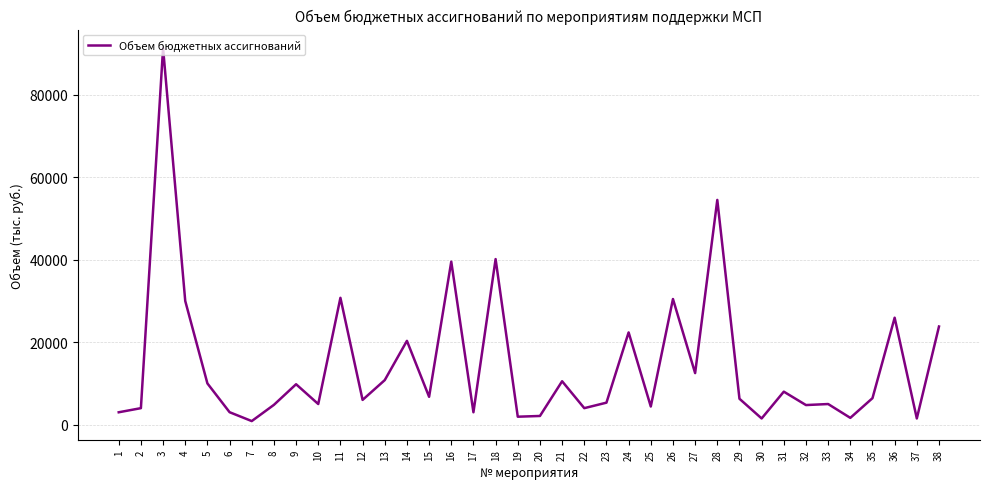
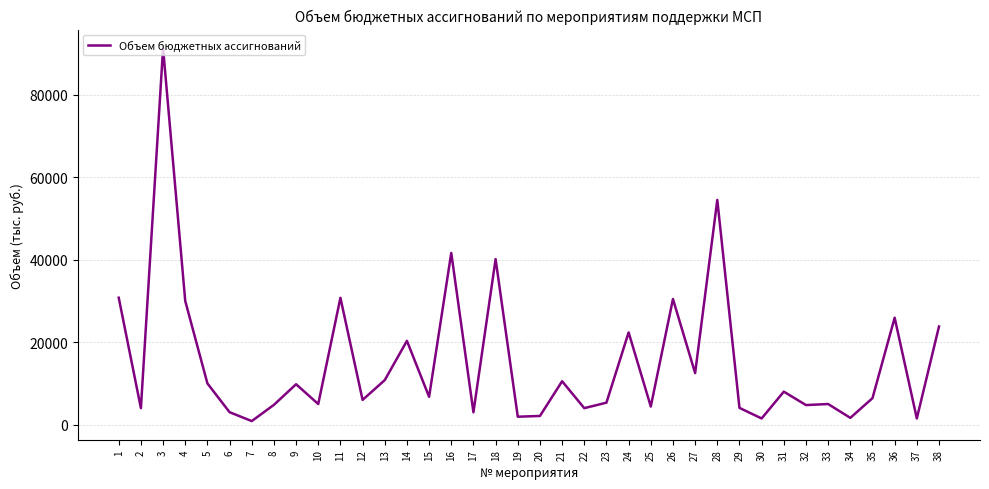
1: 3000 -> 31000
16: 40000 -> 42000
29: 6000 -> 4000
